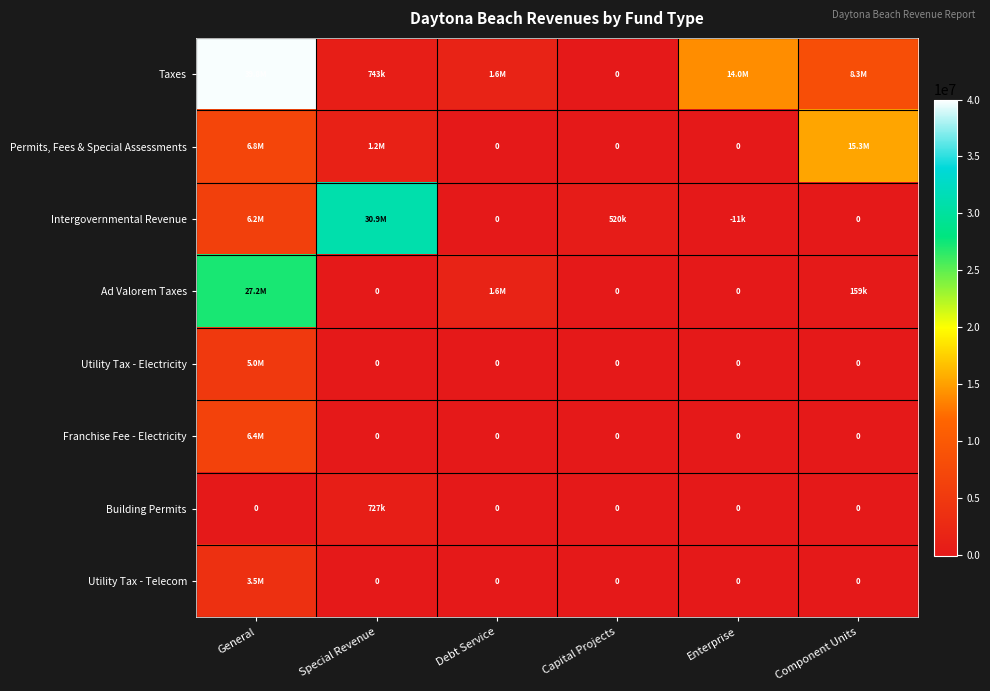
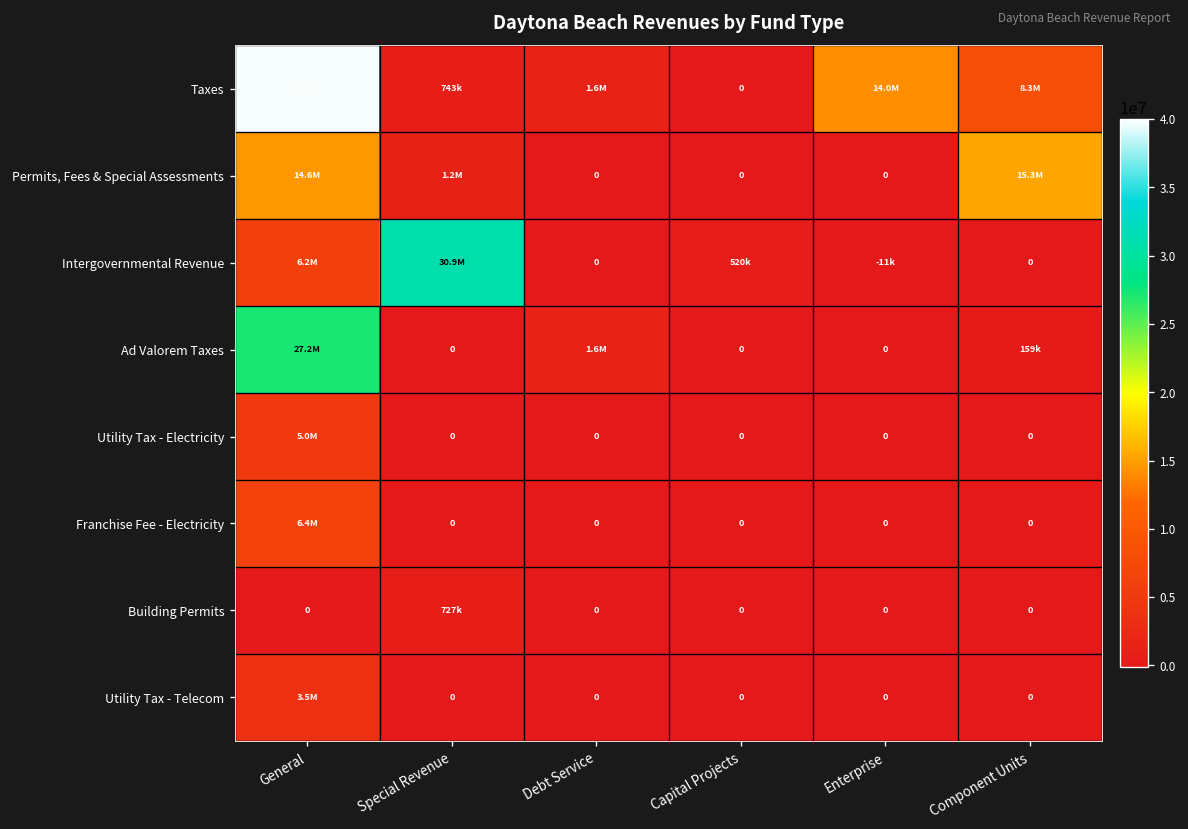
Permits, Fees & Special Assessments, General: 6.8M -> 14.6M
